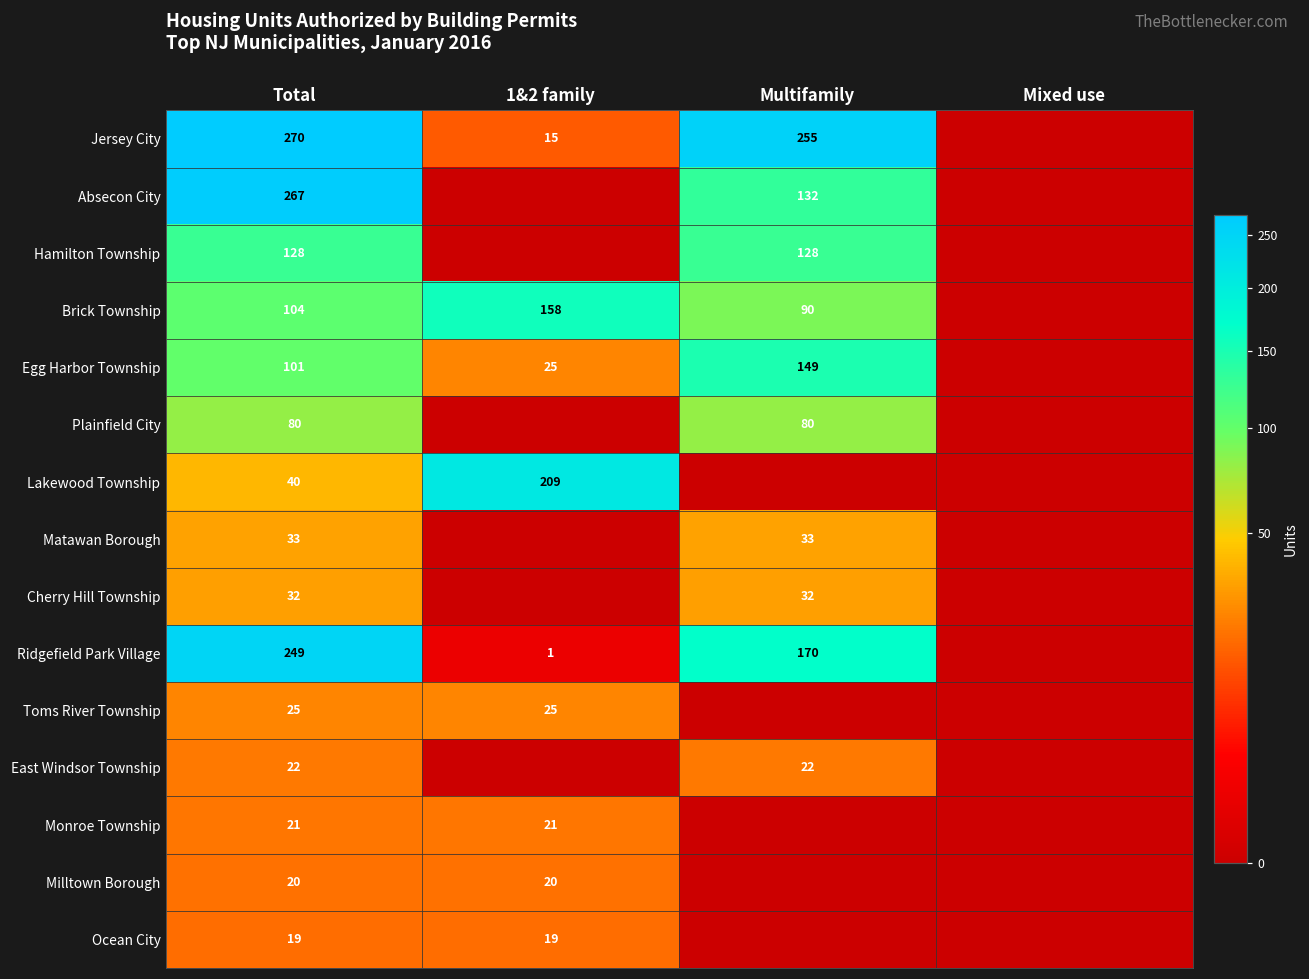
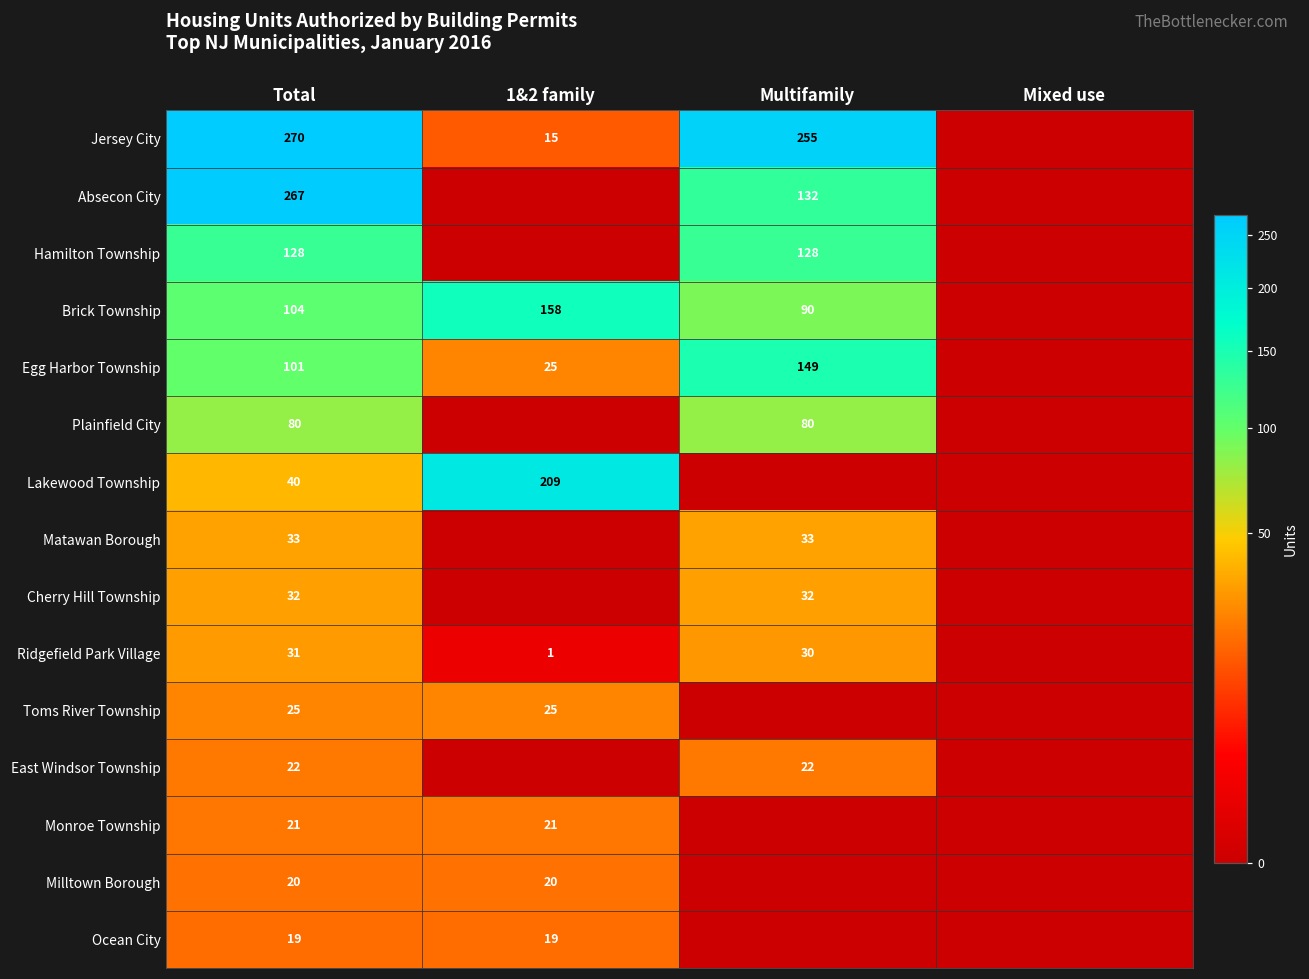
Ridgefield Park Village, Total: 249 -> 31
Ridgefield Park Village, Multifamily: 170 -> 30
